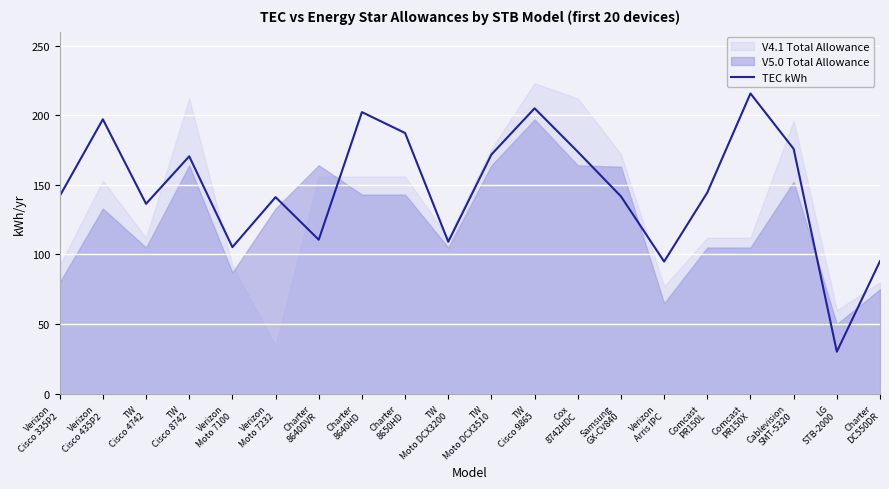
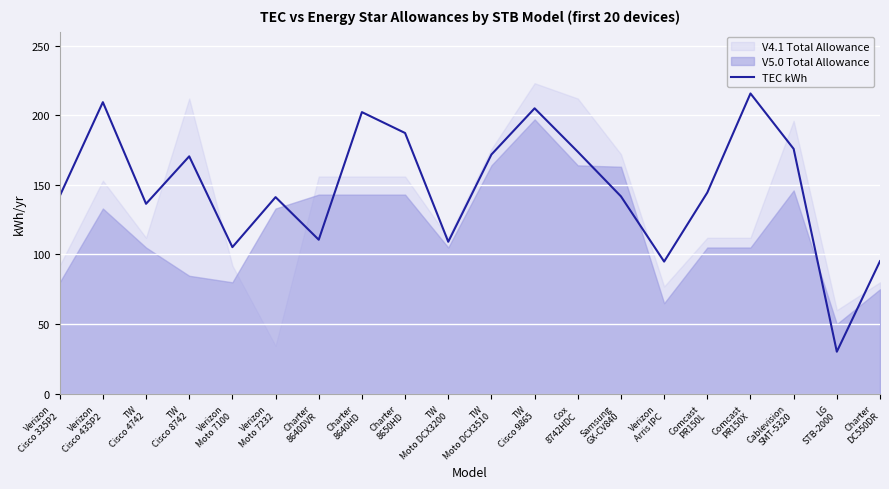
TEC kWh, Verizon Cisco 435P2: 197 -> 209
V5.0 Total Allowance, TW Cisco 8742: 164 -> 85
V5.0 Total Allowance, Verizon Moto 7100: 87 -> 80
V5.0 Total Allowance, Charter 8640DVR: 164 -> 143
V5.0 Total Allowance, Cablevision SMT-5320: 152 -> 146
